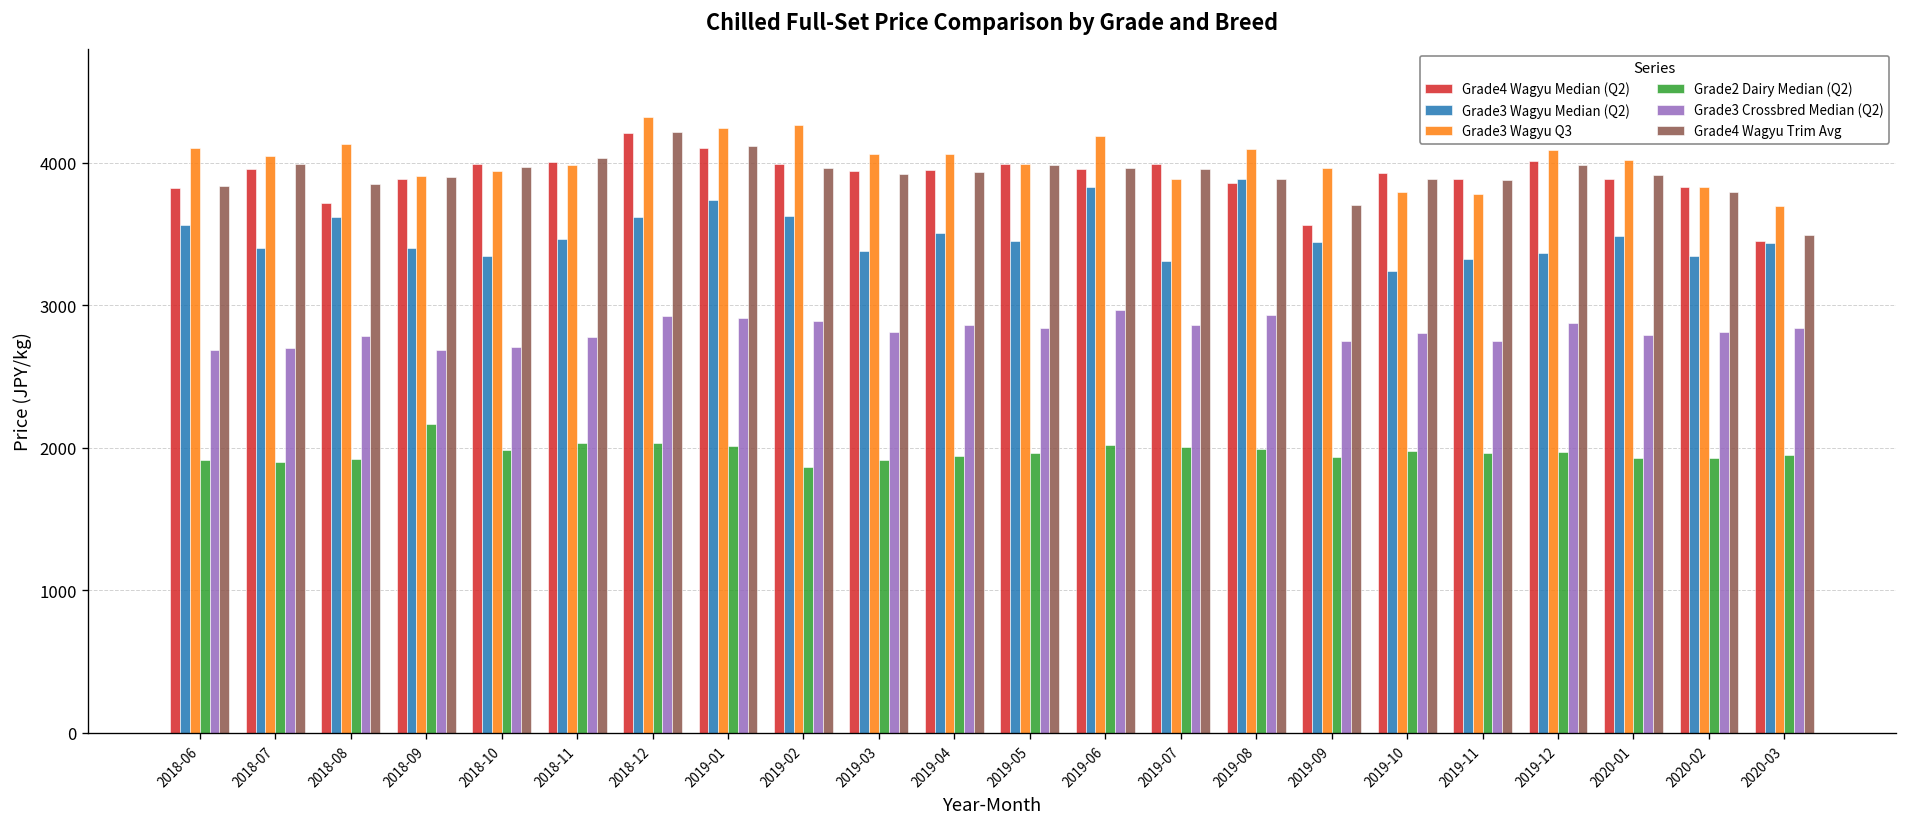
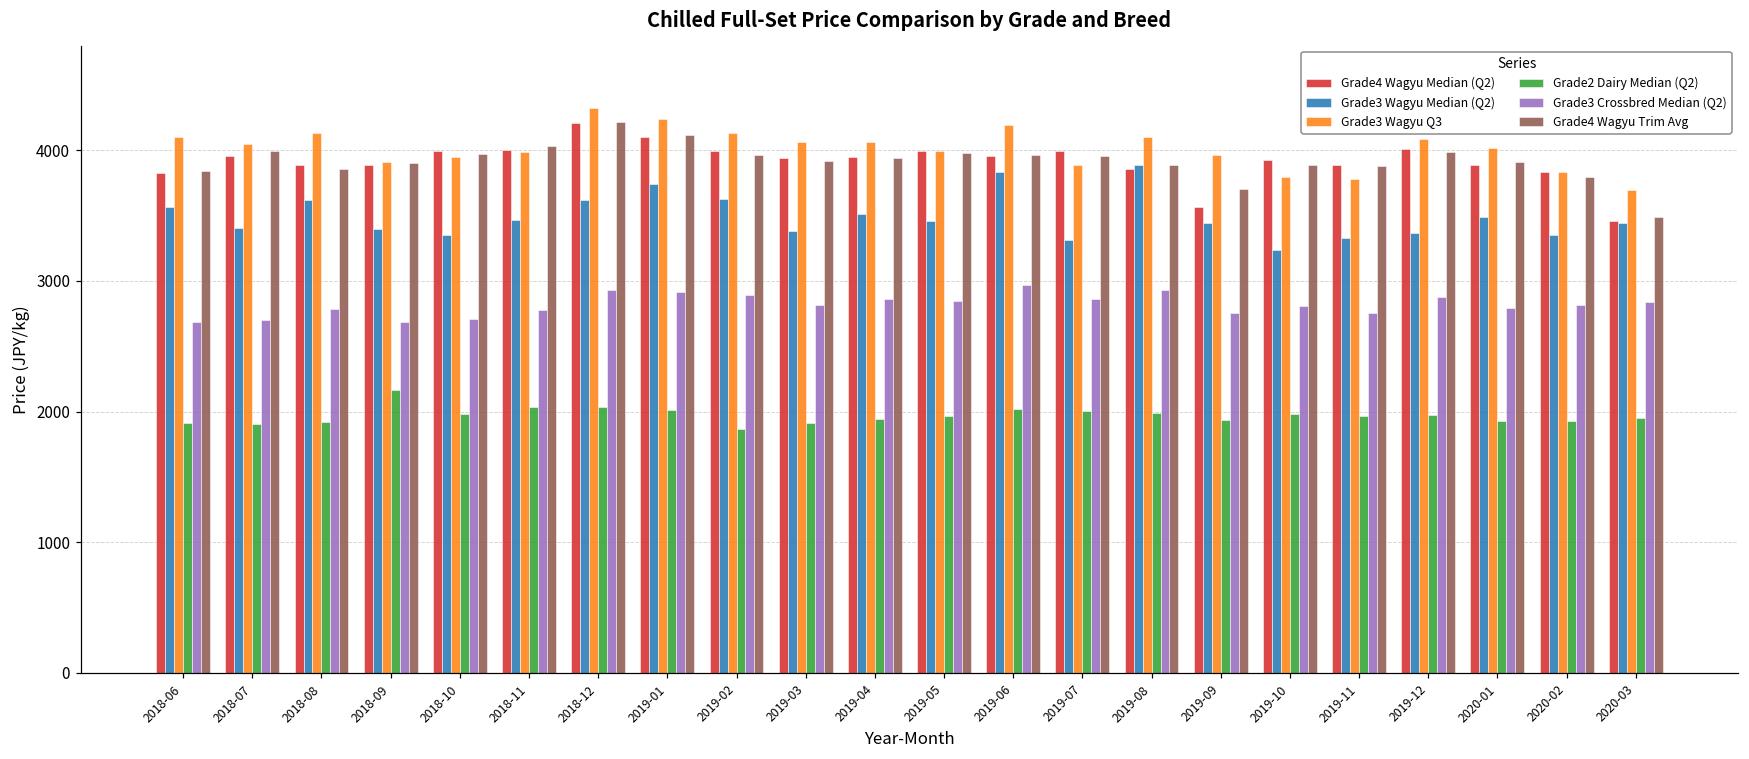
Grade4 Wagyu Median (Q2), 2018-08: 3720 -> 3890
Grade3 Wagyu Q3, 2019-02: 4270 -> 4130
